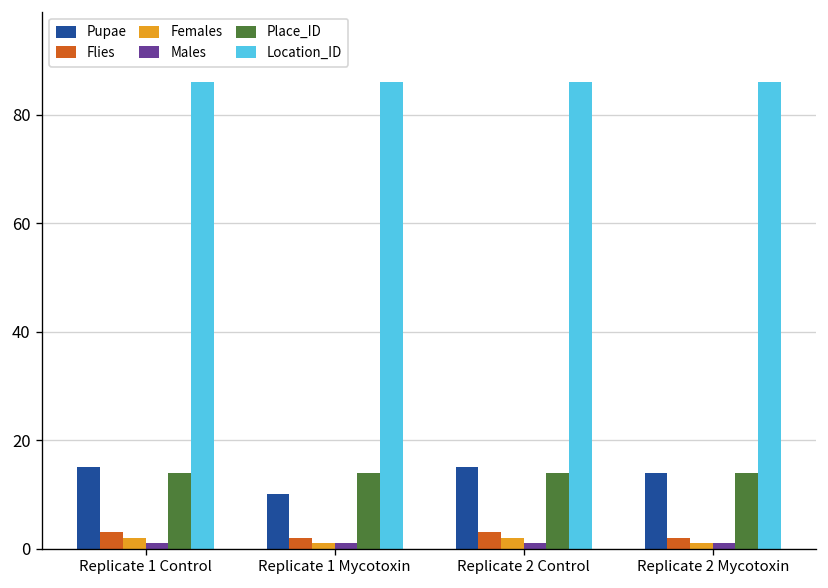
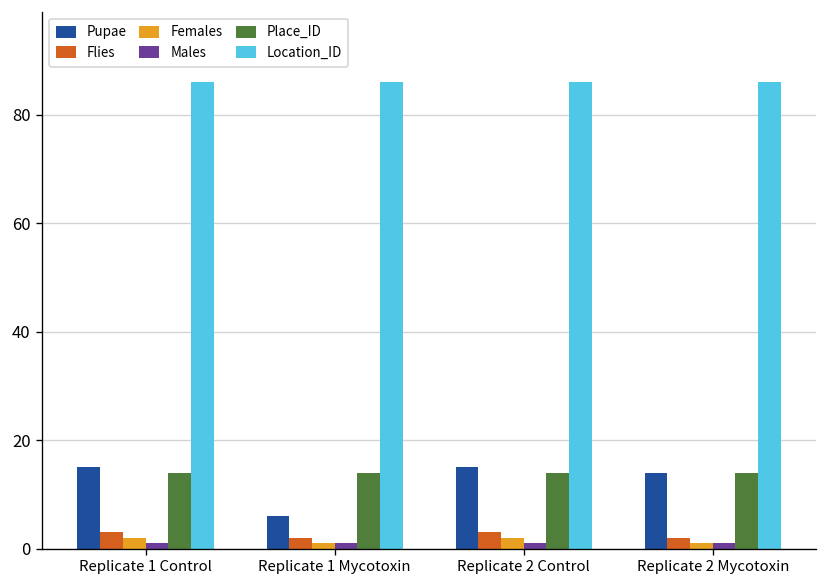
Pupae, Replicate 1 Mycotoxin: 10 -> 6
